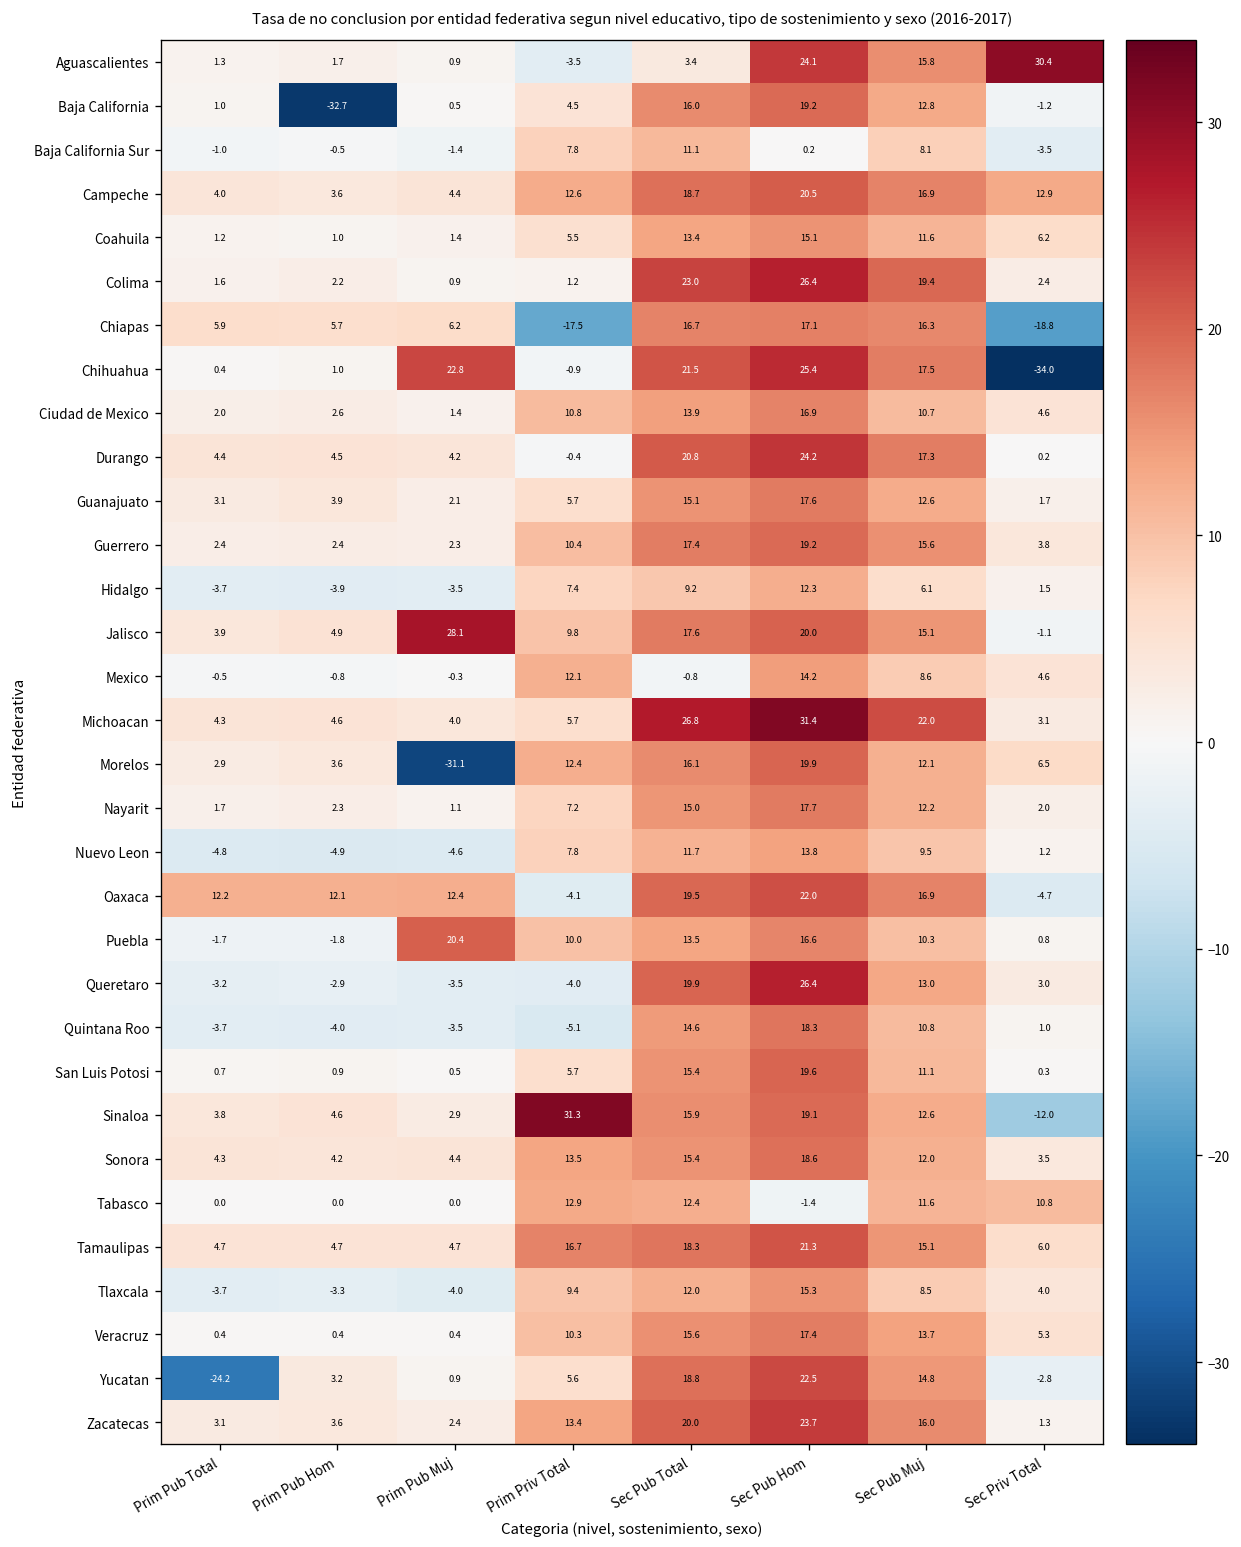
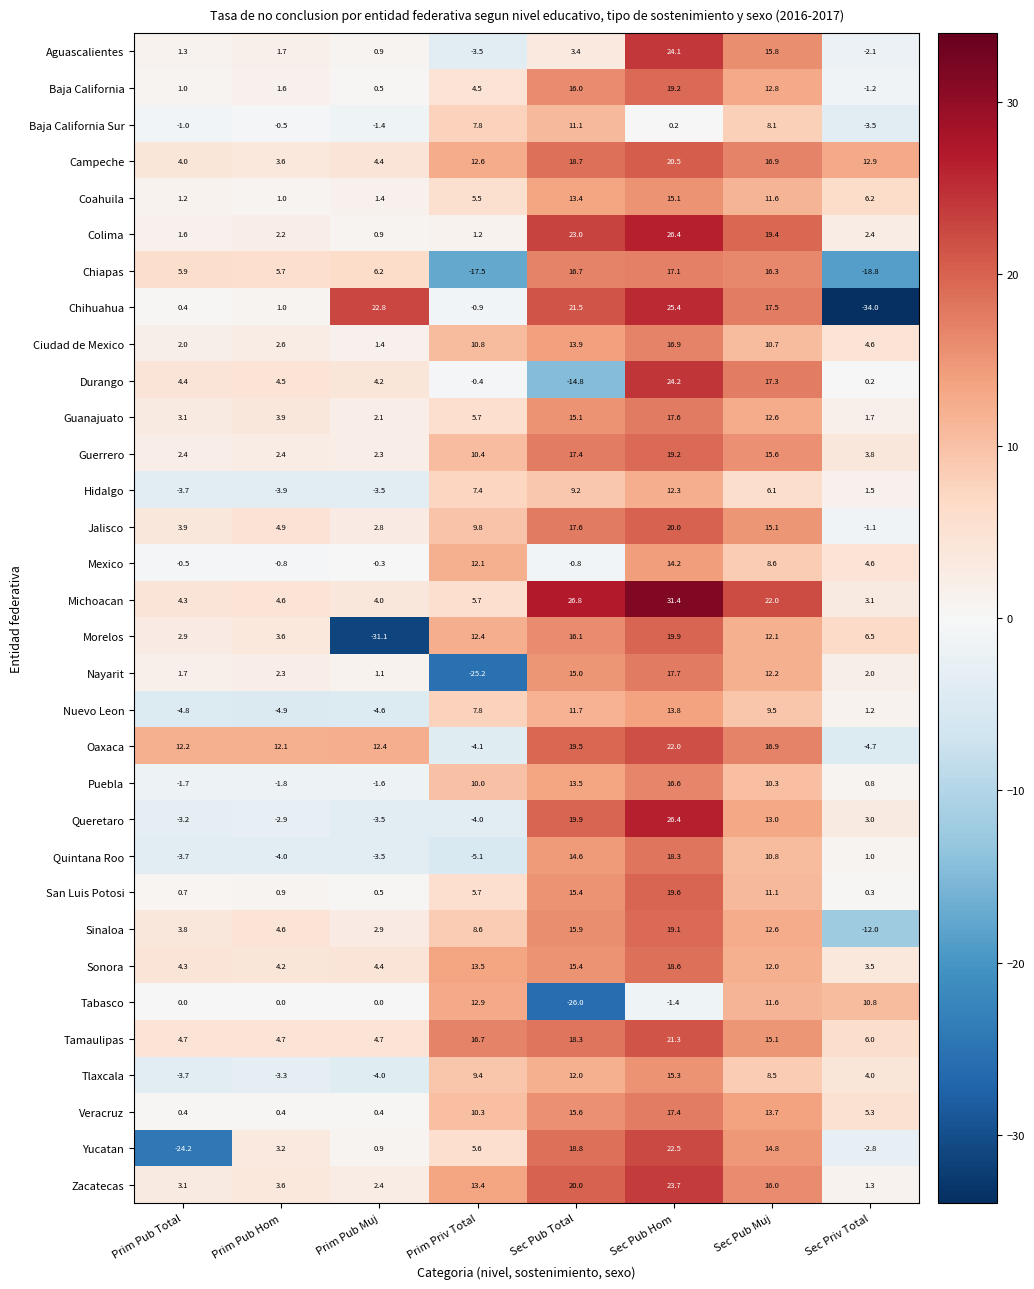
Aguascalientes, Sec Priv Total: 30.4 -> -2.1
Baja California, Prim Pub Hom: -32.7 -> 1.6
Durango, Sec Pub Total: 20.8 -> -14.8
Jalisco, Prim Pub Muj: 28.1 -> 2.8
Nayarit, Prim Priv Total: 7.2 -> -25.2
Puebla, Prim Pub Muj: 20.4 -> -1.6
Sinaloa, Prim Priv Total: 31.3 -> 8.6
Tabasco, Sec Pub Total: 12.4 -> -26.0
